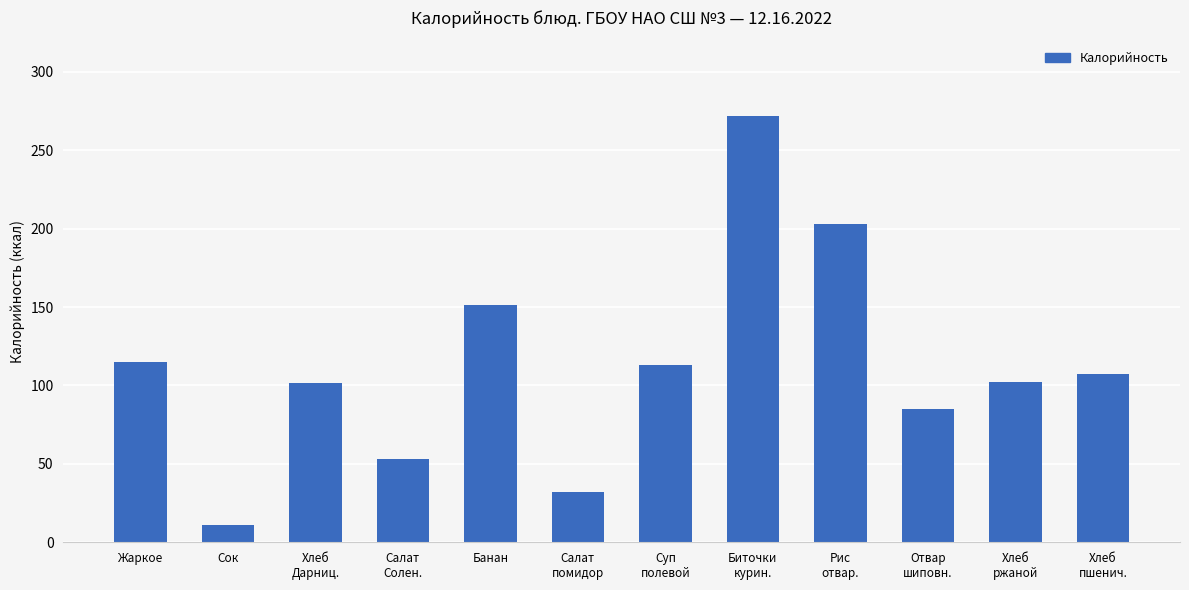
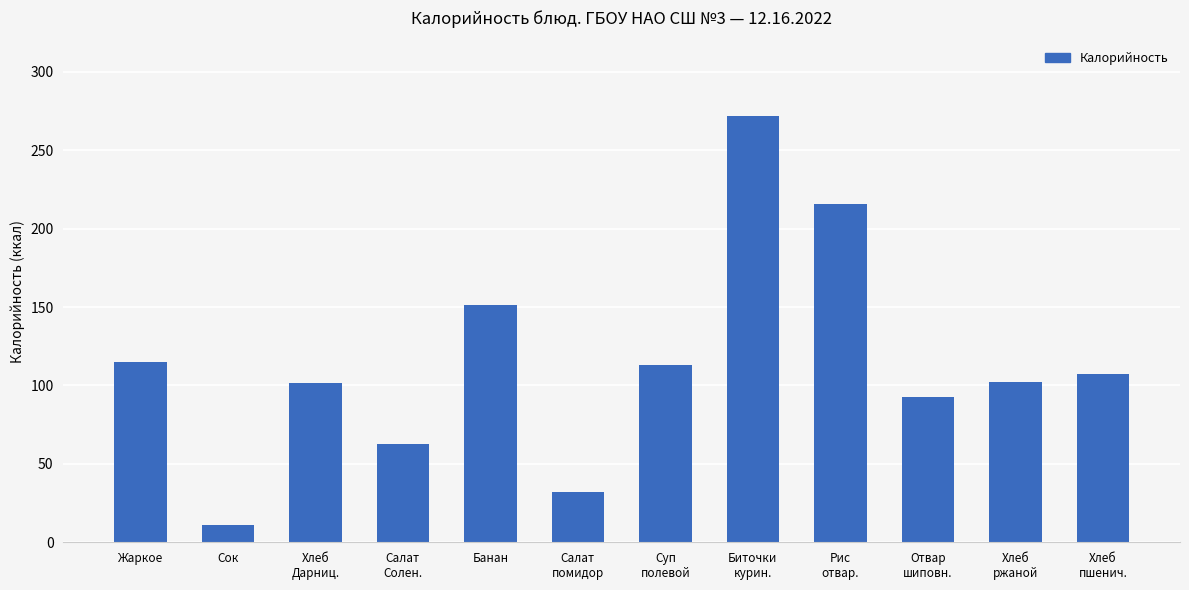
Салат Солен.: 53 -> 63
Рис отвар.: 203 -> 216
Отвар шиповн.: 85 -> 93
